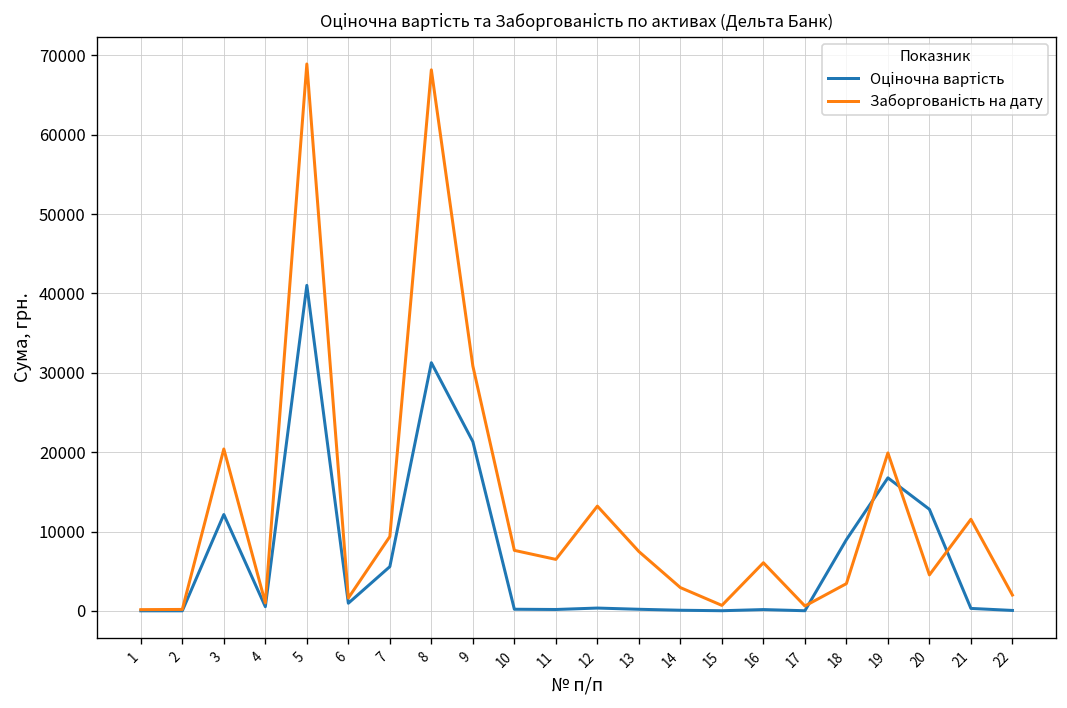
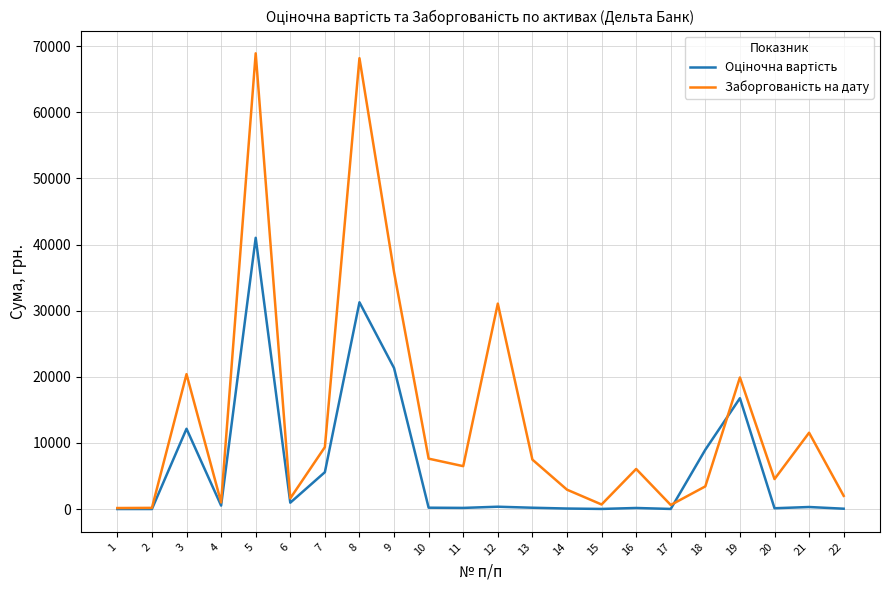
Заборгованість на дату, 9: 31000 -> 36000
Заборгованість на дату, 12: 13000 -> 31000
Оціночна вартість, 20: 13000 -> 0
